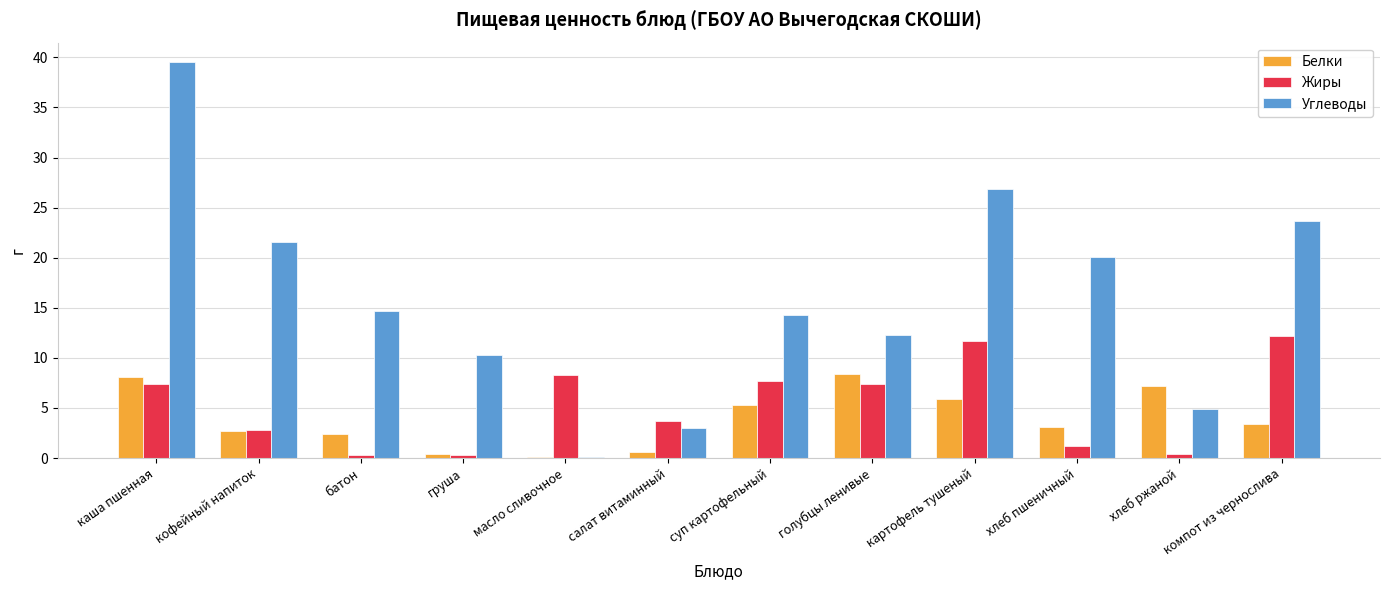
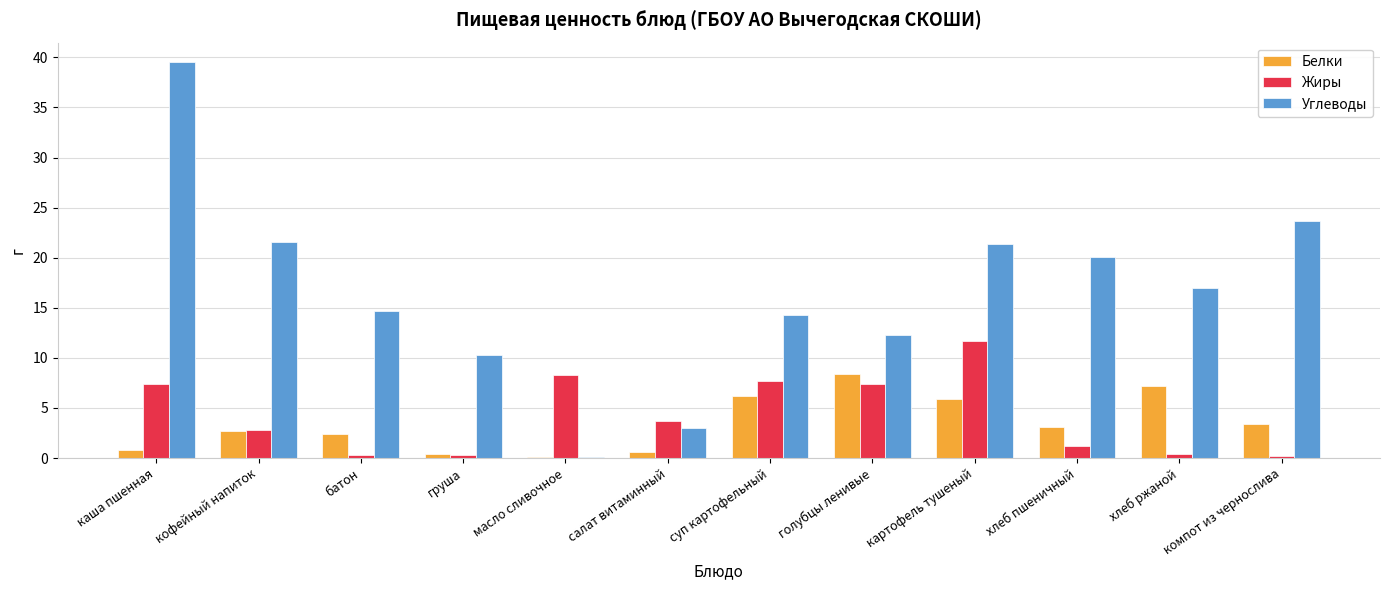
Белки, каша пшенная: 8.1 -> 0.8
Белки, суп картофельный: 5.3 -> 6.2
Углеводы, картофель тушеный: 26.9 -> 21.4
Углеводы, хлеб ржаной: 4.9 -> 17.0
Жиры, компот из чернослива: 12.2 -> 0.2
